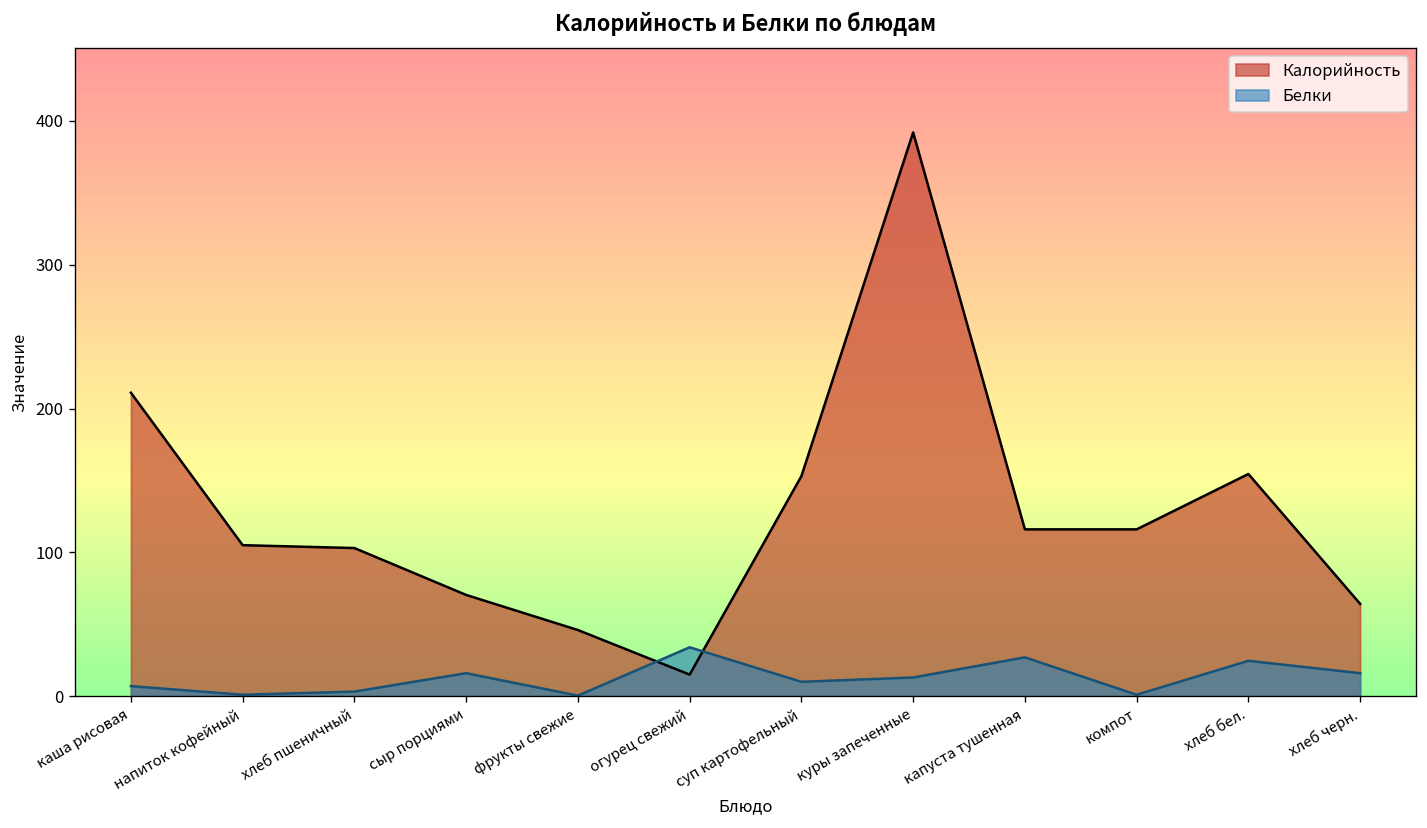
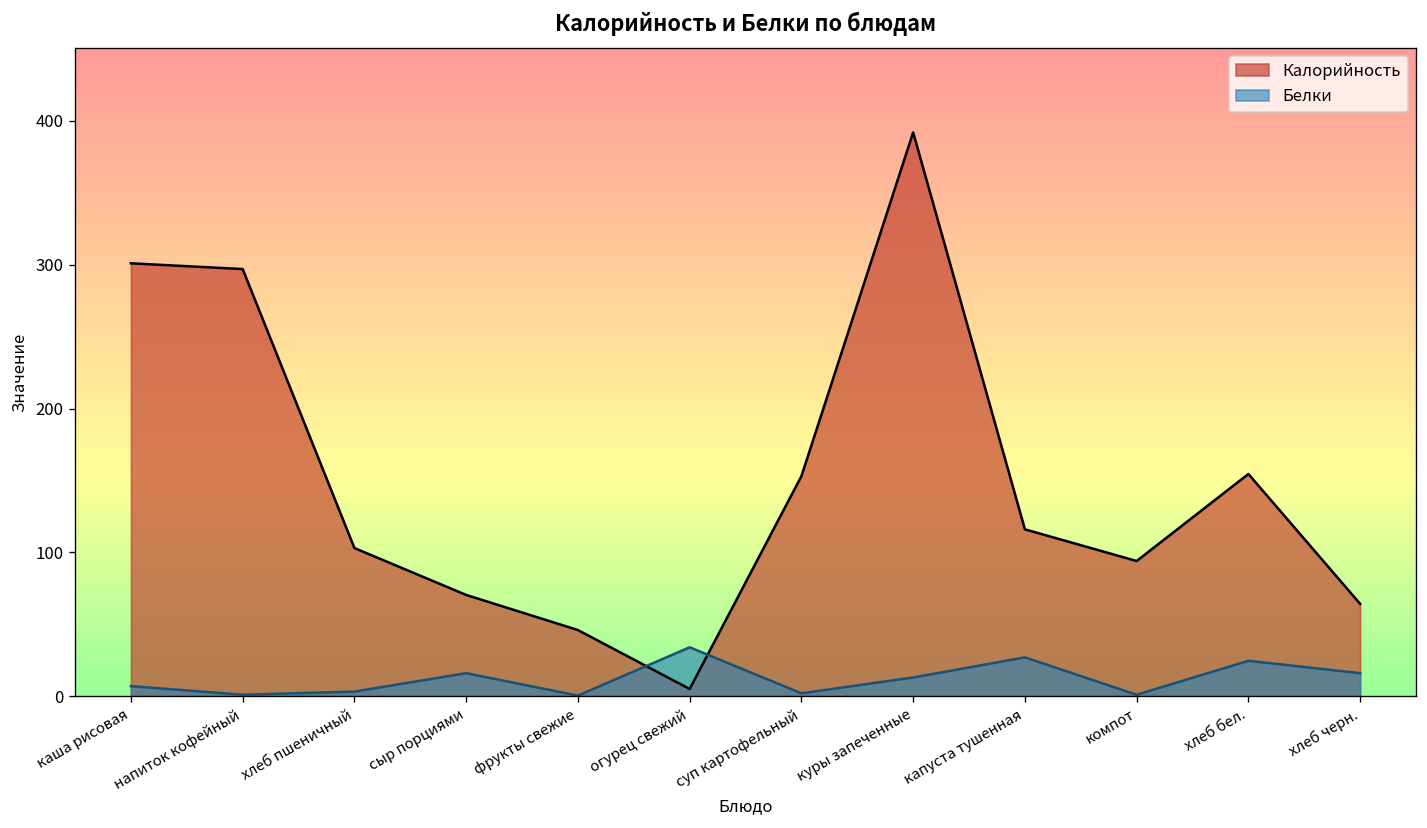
Калорийность, каша рисовая: 211 -> 301
Калорийность, напиток кофейный: 105 -> 297
Калорийность, огурец свежий: 15 -> 5
Белки, суп картофельный: 10 -> 2
Калорийность, компот: 116 -> 94
